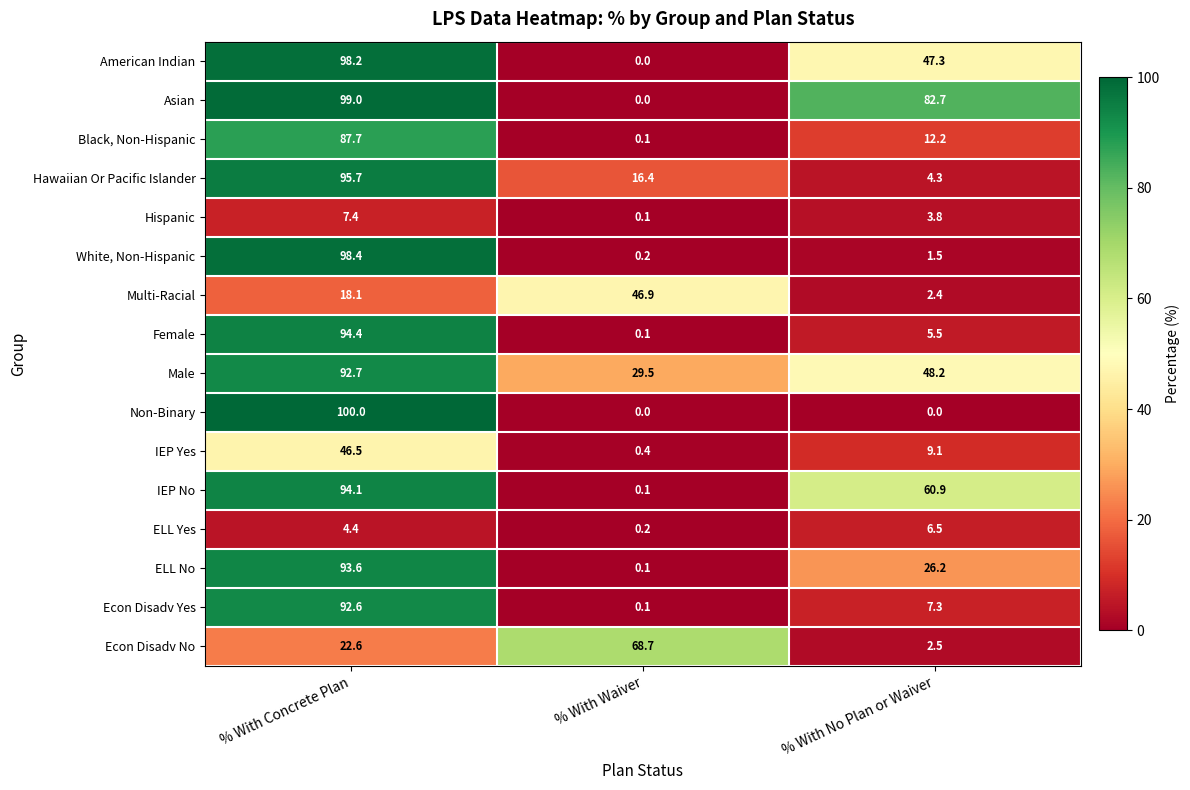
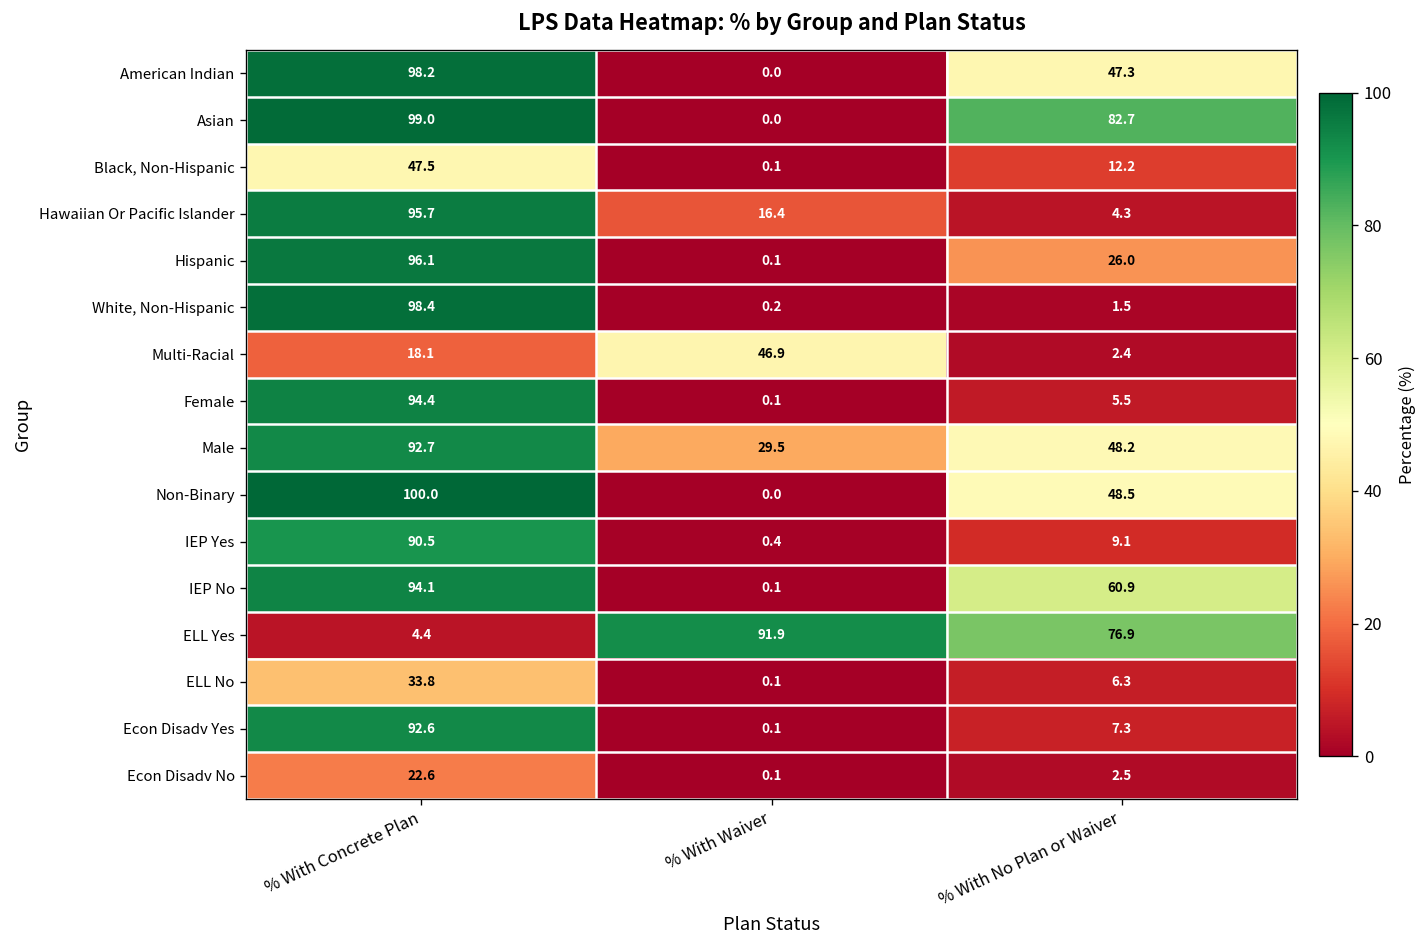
Black, Non-Hispanic, % With Concrete Plan: 87.7 -> 47.5
Hispanic, % With Concrete Plan: 7.4 -> 96.1
Hispanic, % With No Plan or Waiver: 3.8 -> 26.0
Non-Binary, % With No Plan or Waiver: 0.0 -> 48.5
IEP Yes, % With Concrete Plan: 46.5 -> 90.5
ELL Yes, % With Waiver: 0.2 -> 91.9
ELL Yes, % With No Plan or Waiver: 6.5 -> 76.9
ELL No, % With Concrete Plan: 93.6 -> 33.8
ELL No, % With No Plan or Waiver: 26.2 -> 6.3
Econ Disadv No, % With Waiver: 68.7 -> 0.1
